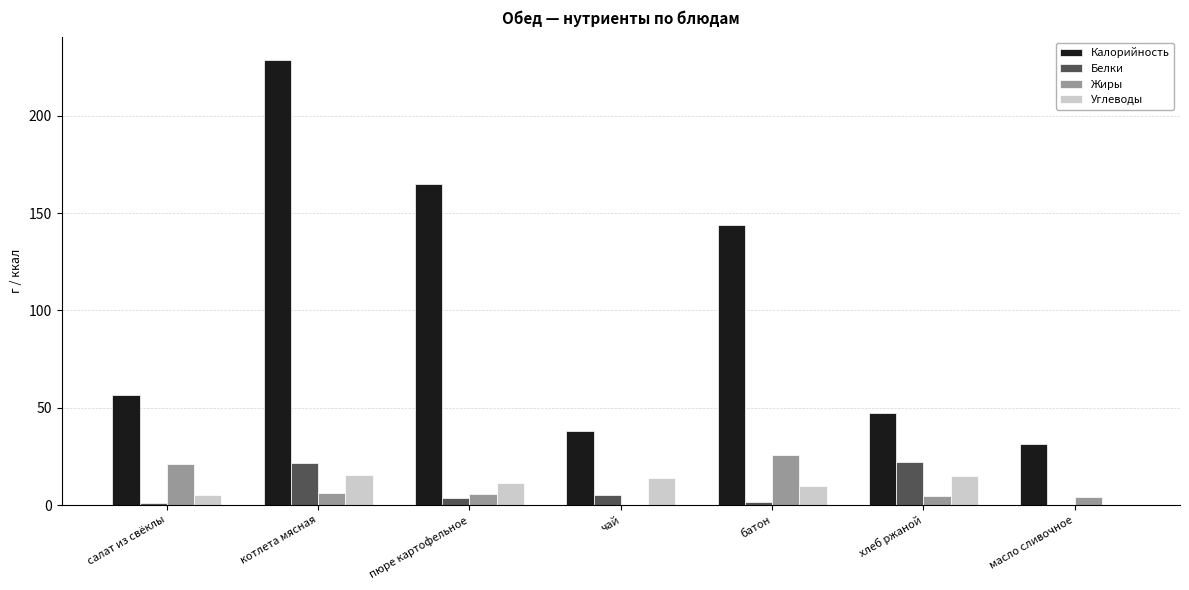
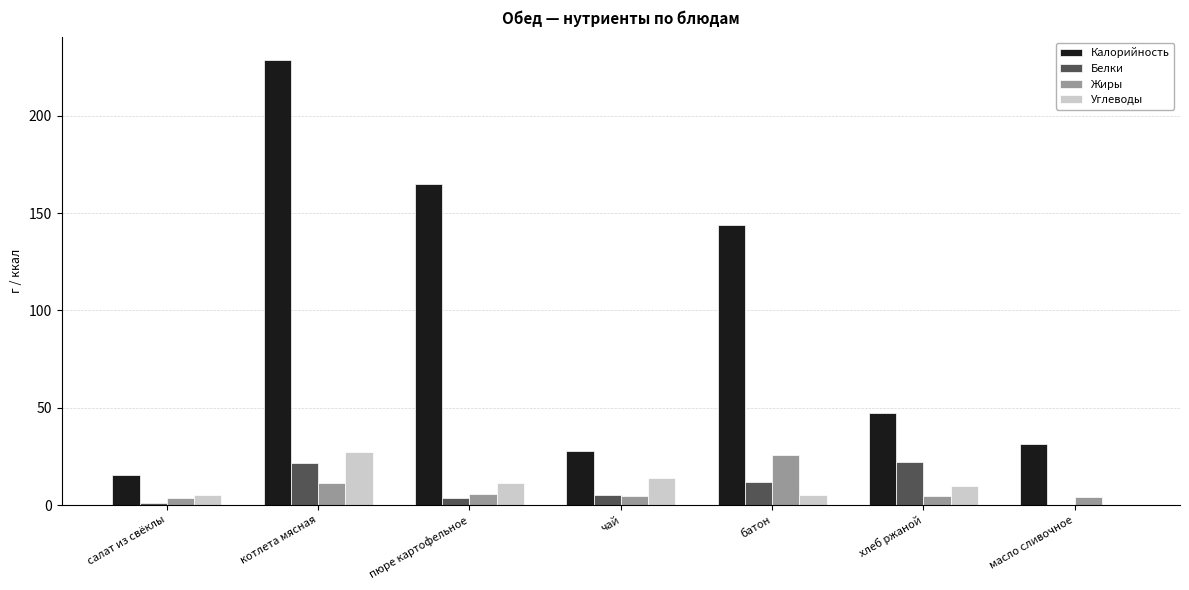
Калорийность, салат из свёклы: 56 -> 16
Жиры, салат из свёклы: 21 -> 4
Жиры, котлета мясная: 6 -> 12
Углеводы, котлета мясная: 16 -> 27
Калорийность, чай: 38 -> 28
Жиры, чай: 0 -> 5
Белки, батон: 2 -> 12
Углеводы, батон: 10 -> 5
Углеводы, хлеб ржаной: 15 -> 10
